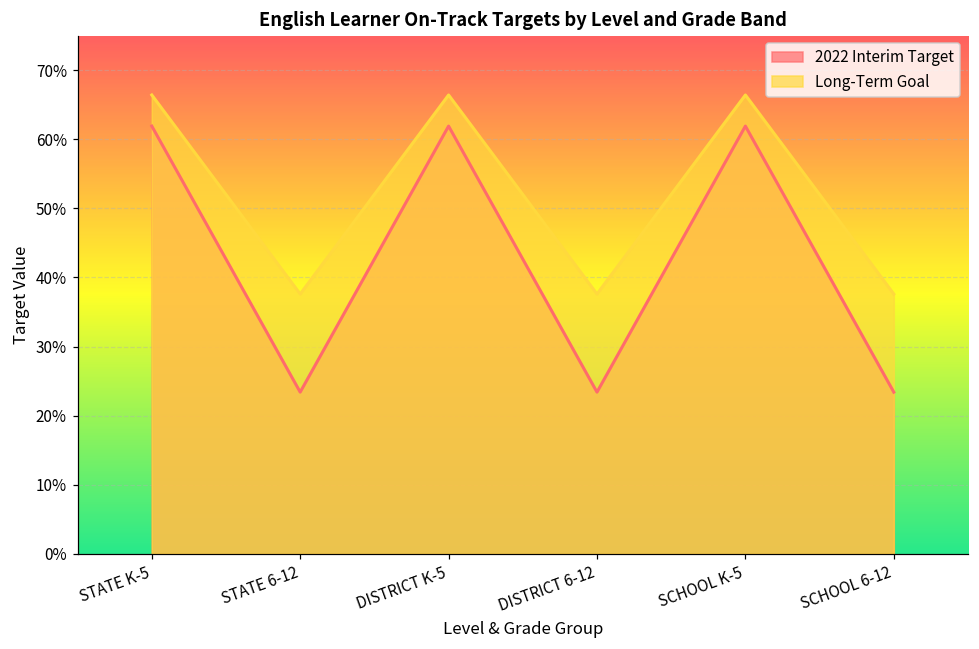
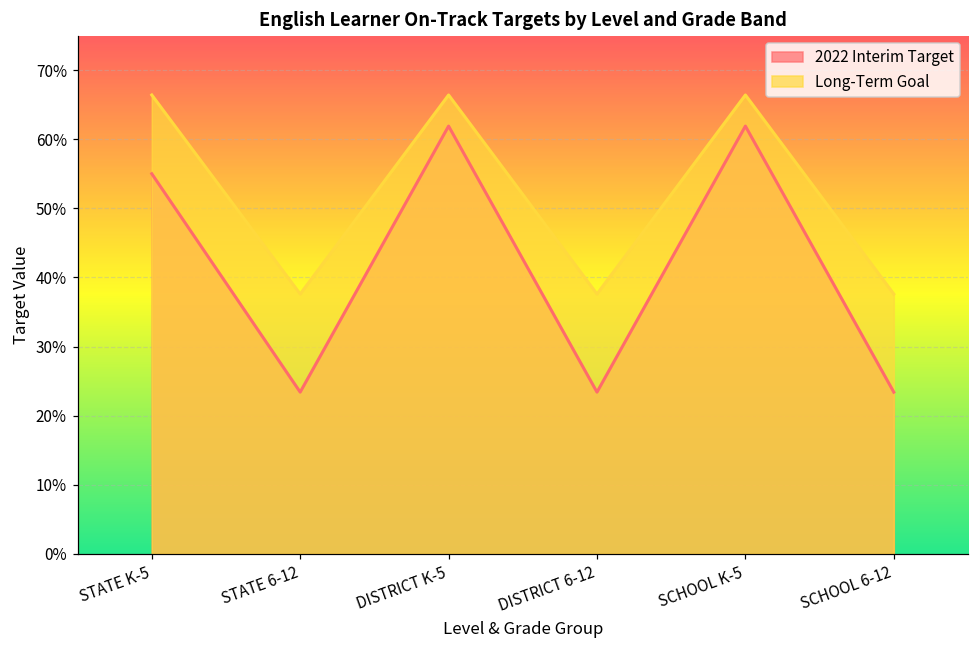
2022 Interim Target, STATE K-5: 62% -> 55%
